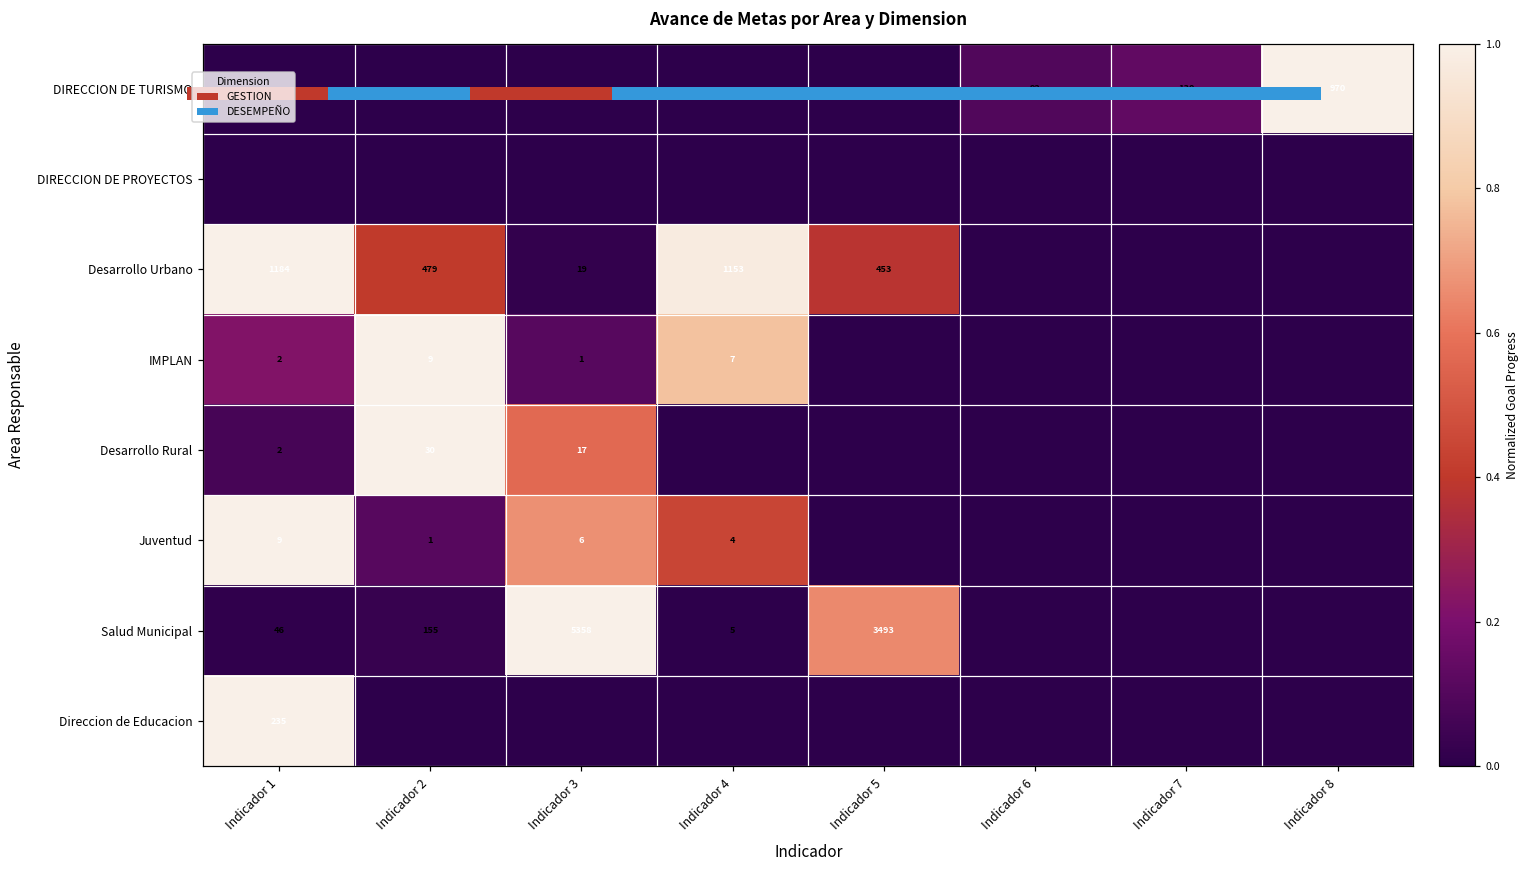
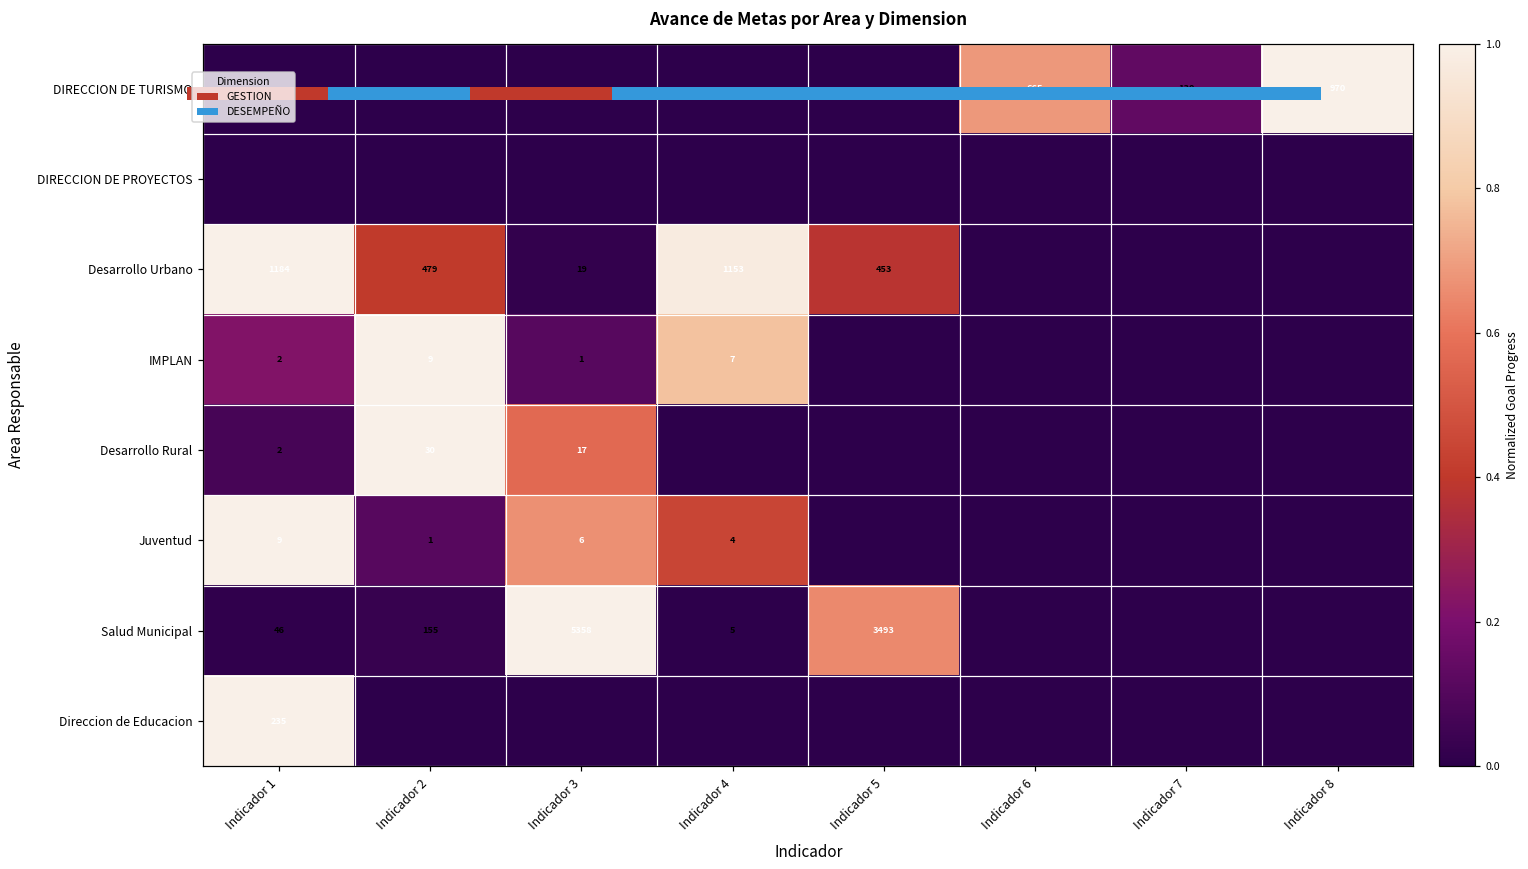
Avance de Metas por Area y Dimension, DIRECCION DE TURISMO, Indicador 6: 92 -> 665
